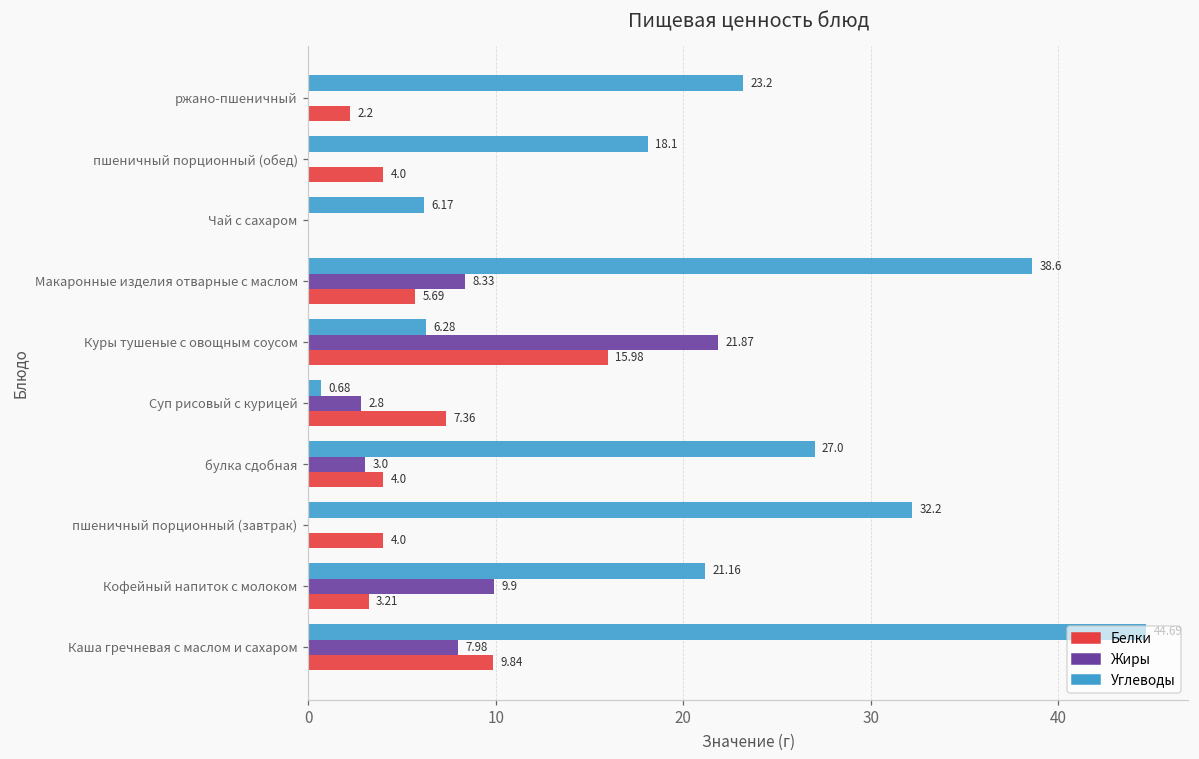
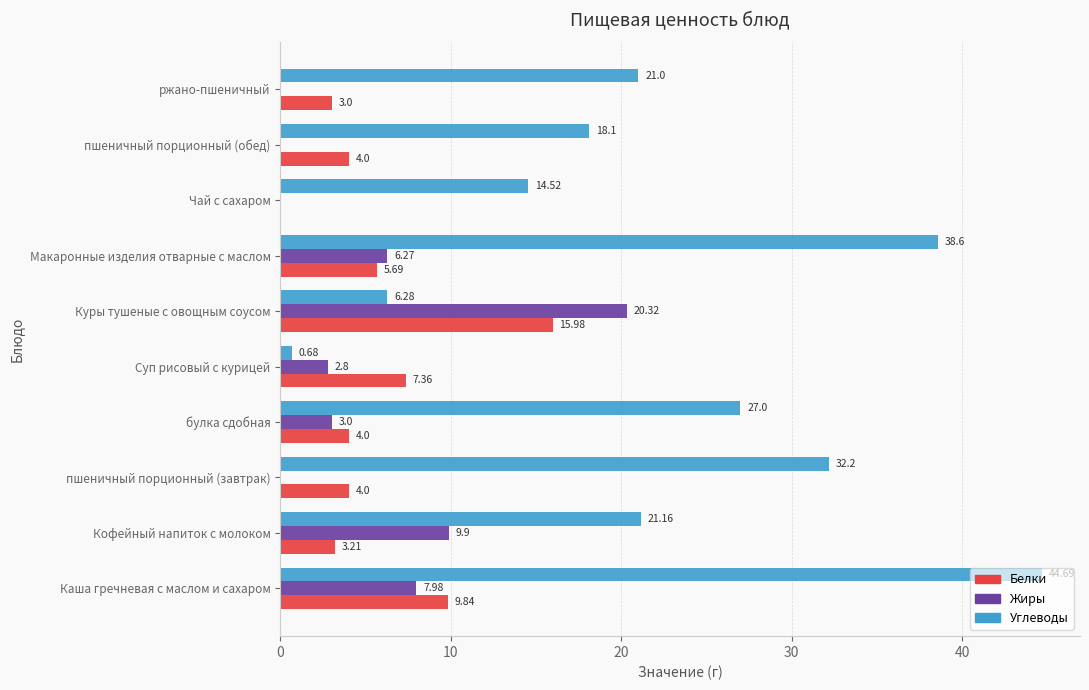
Углеводы, ржано-пшеничный: 23.2 -> 21.0
Белки, ржано-пшеничный: 2.2 -> 3.0
Углеводы, Чай с сахаром: 6.17 -> 14.52
Жиры, Макаронные изделия отварные с маслом: 8.33 -> 6.27
Жиры, Куры тушеные с овощным соусом: 21.87 -> 20.32
